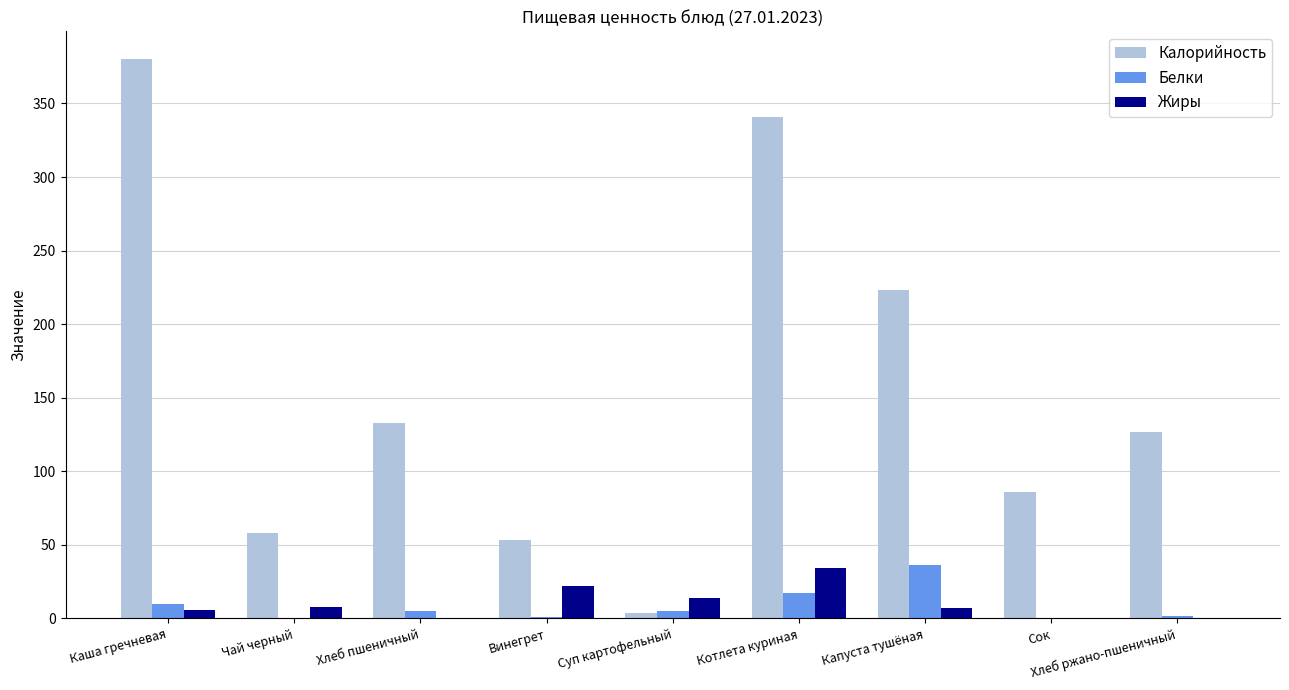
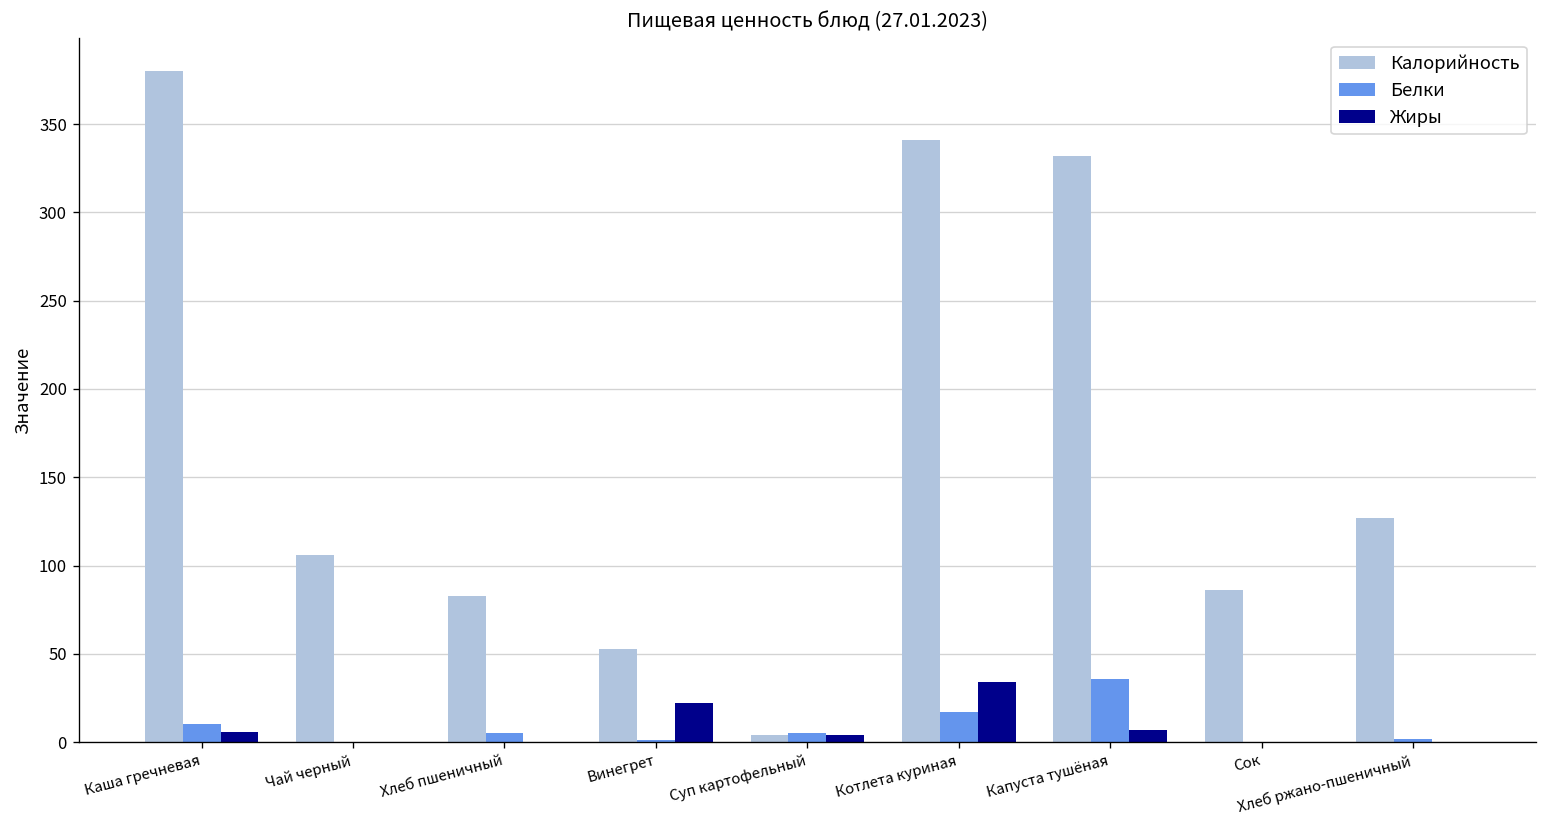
Калорийность, Чай черный: 58 -> 106
Жиры, Чай черный: 7 -> 0
Калорийность, Хлеб пшеничный: 133 -> 83
Жиры, Суп картофельный: 14 -> 4
Калорийность, Капуста тушёная: 223 -> 332
